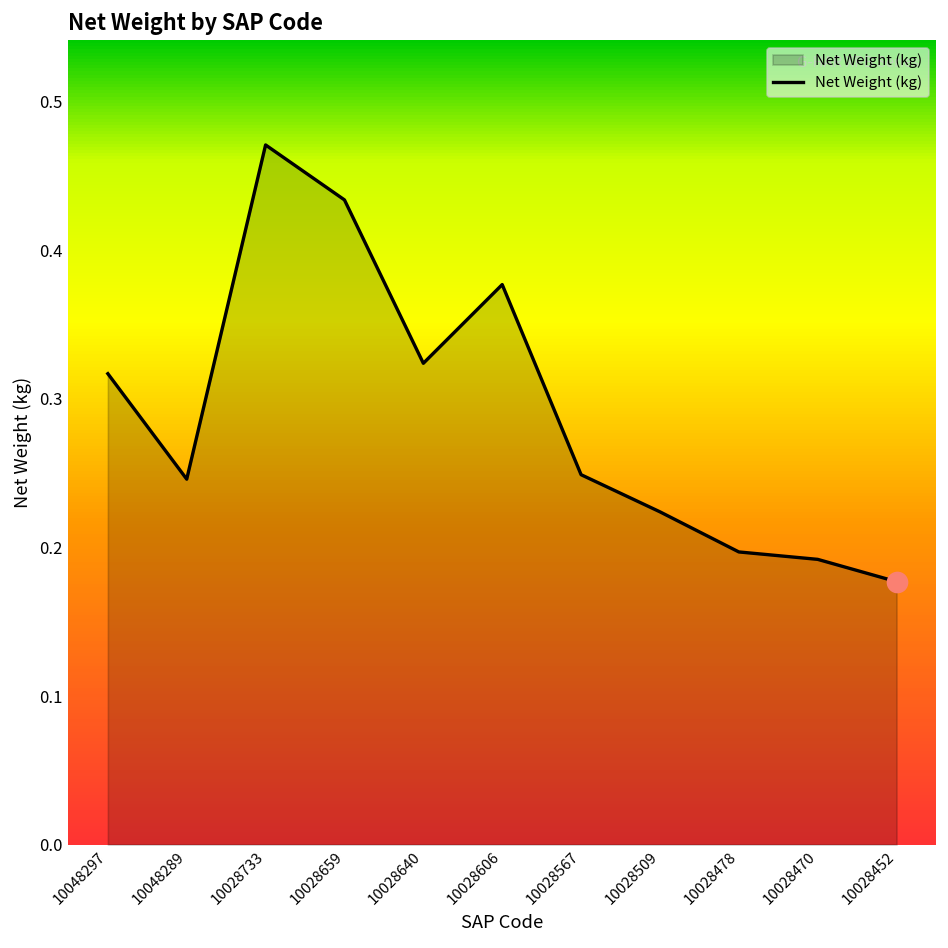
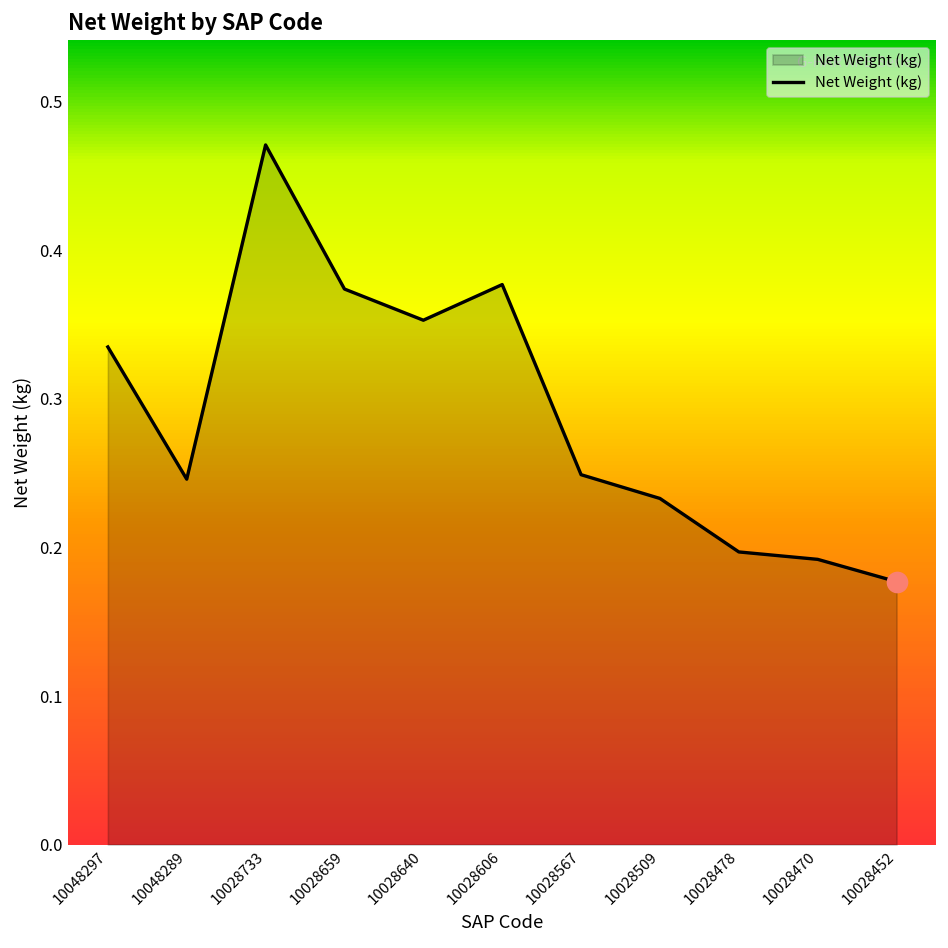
Net Weight (kg), 10048297: 0.317 -> 0.335
Net Weight (kg), 10028659: 0.434 -> 0.374
Net Weight (kg), 10028640: 0.324 -> 0.353
Net Weight (kg), 10028509: 0.224 -> 0.233
